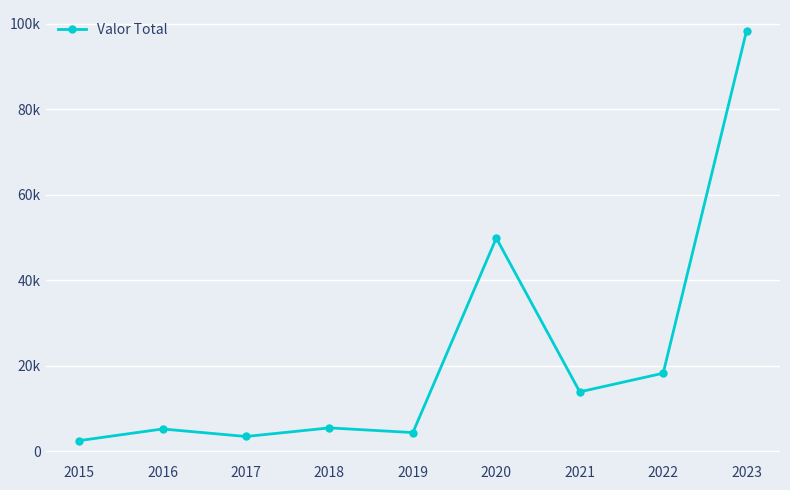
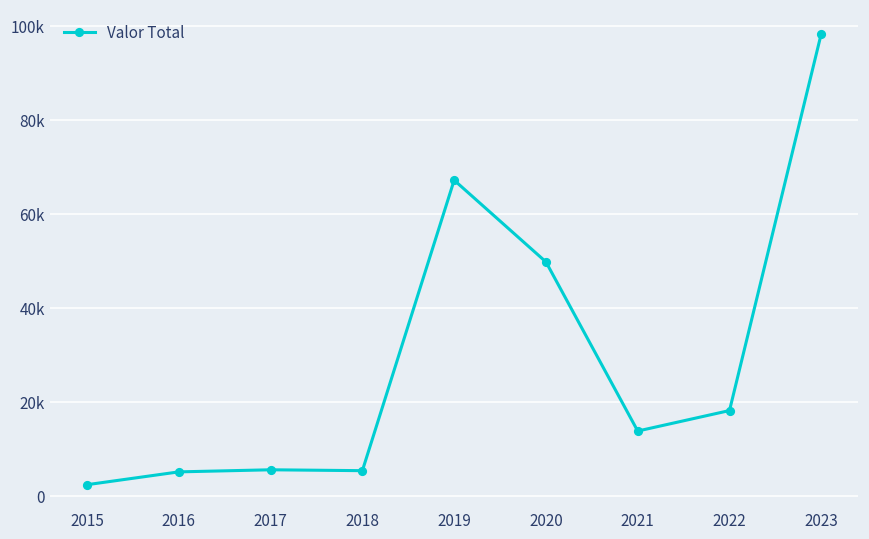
2017: 3000 -> 6000
2019: 4000 -> 67000
